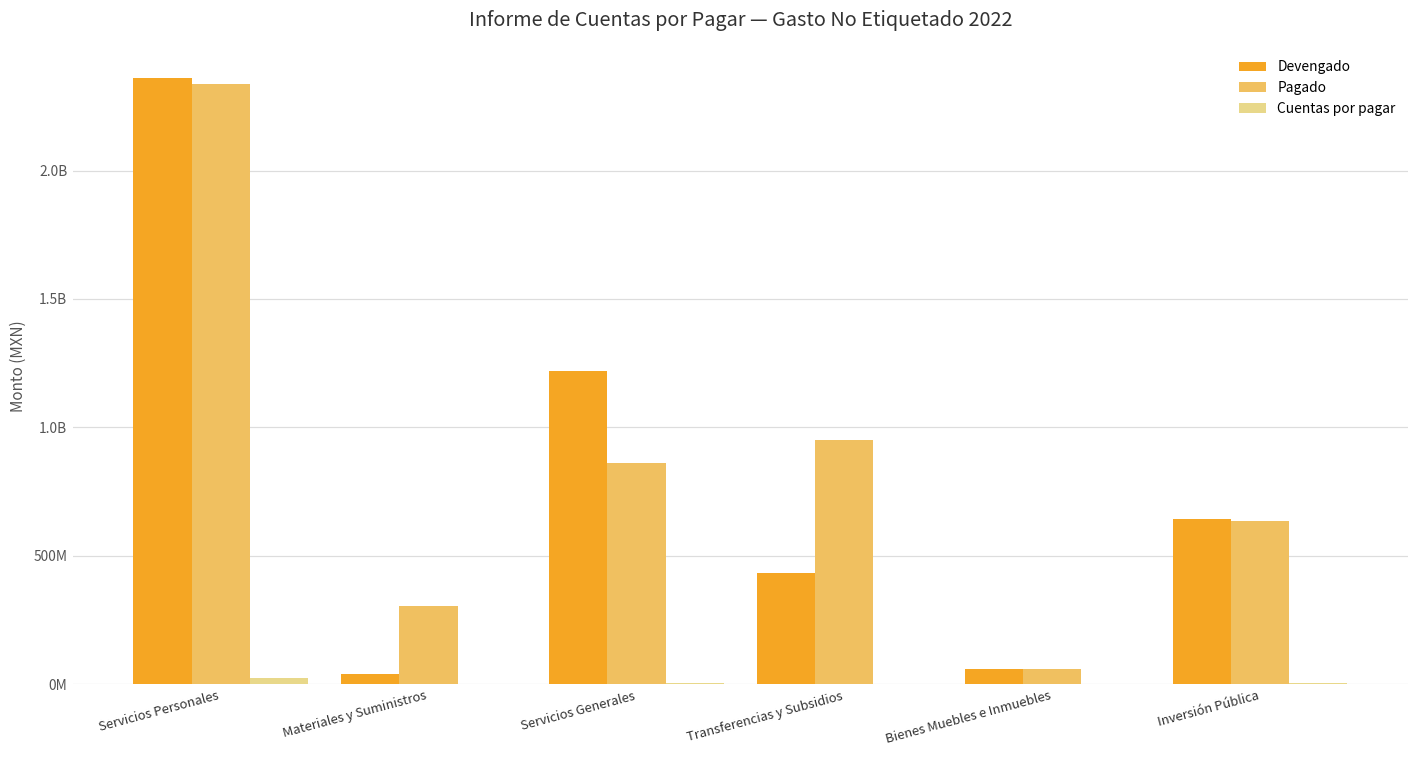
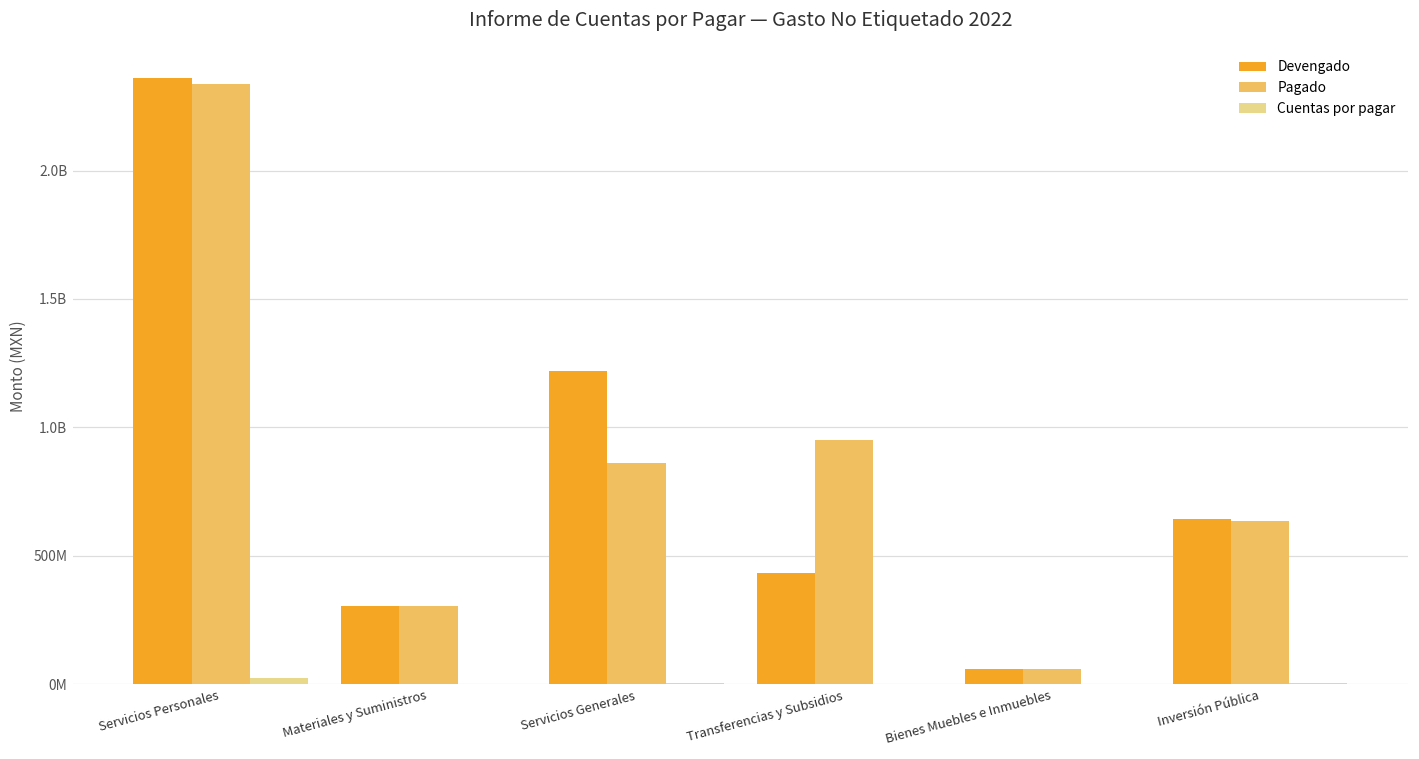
Devengado, Materiales y Suministros: 40000000 -> 300000000
